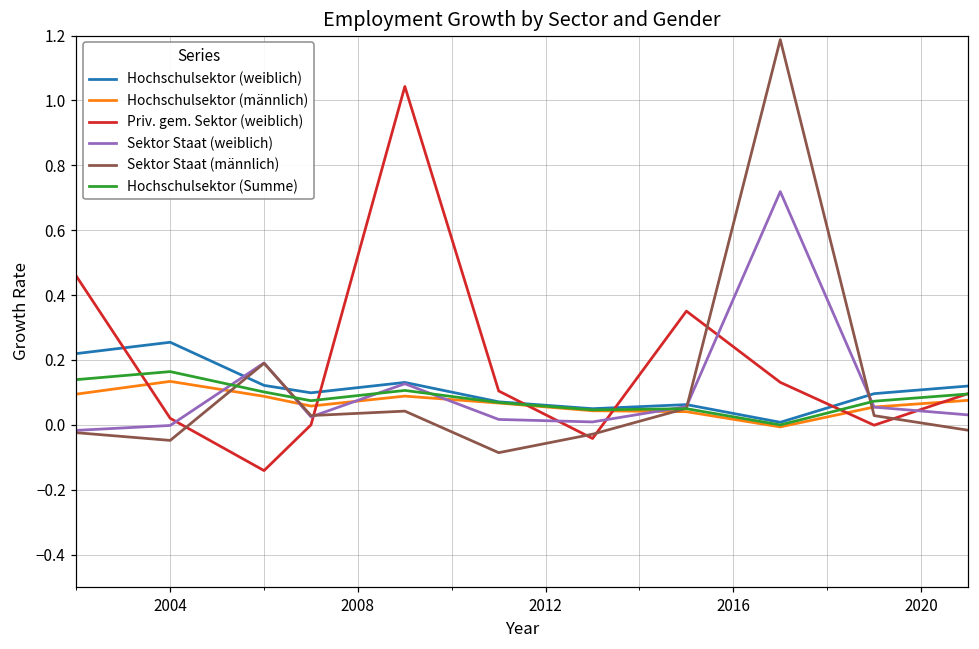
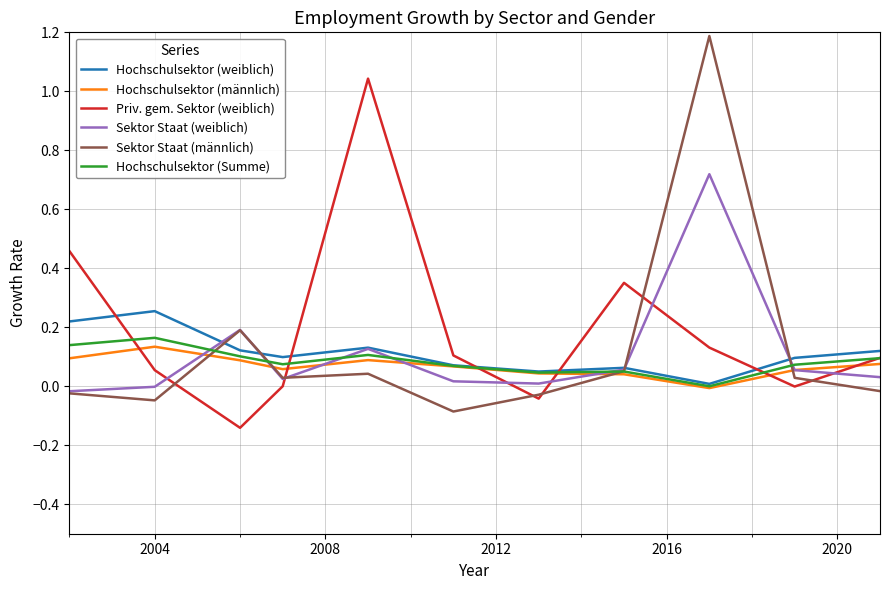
Priv. gem. Sektor (weiblich), 2004: 0.02 -> 0.05
